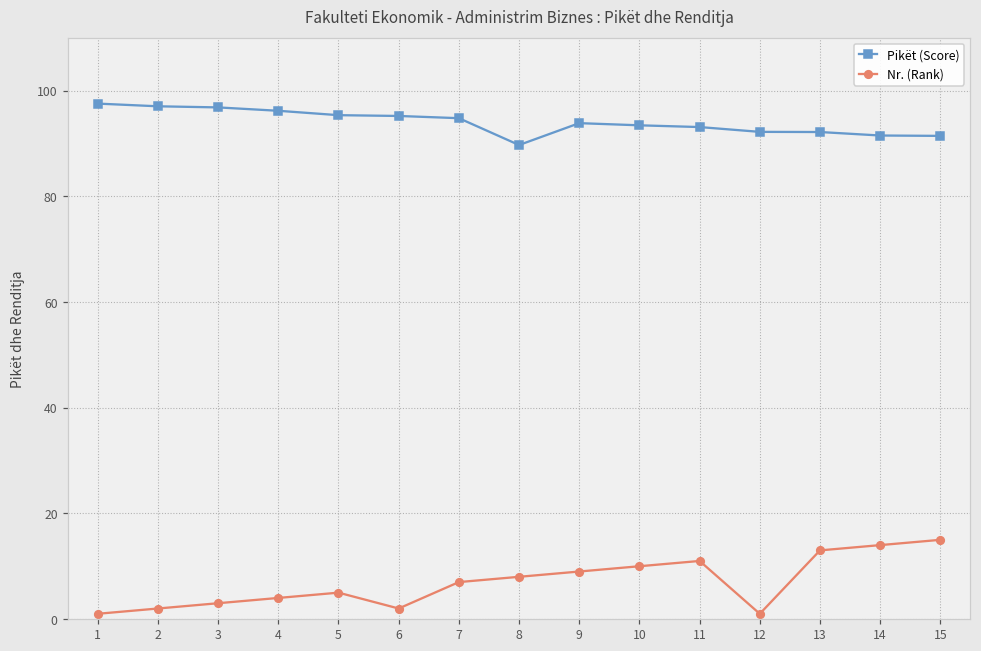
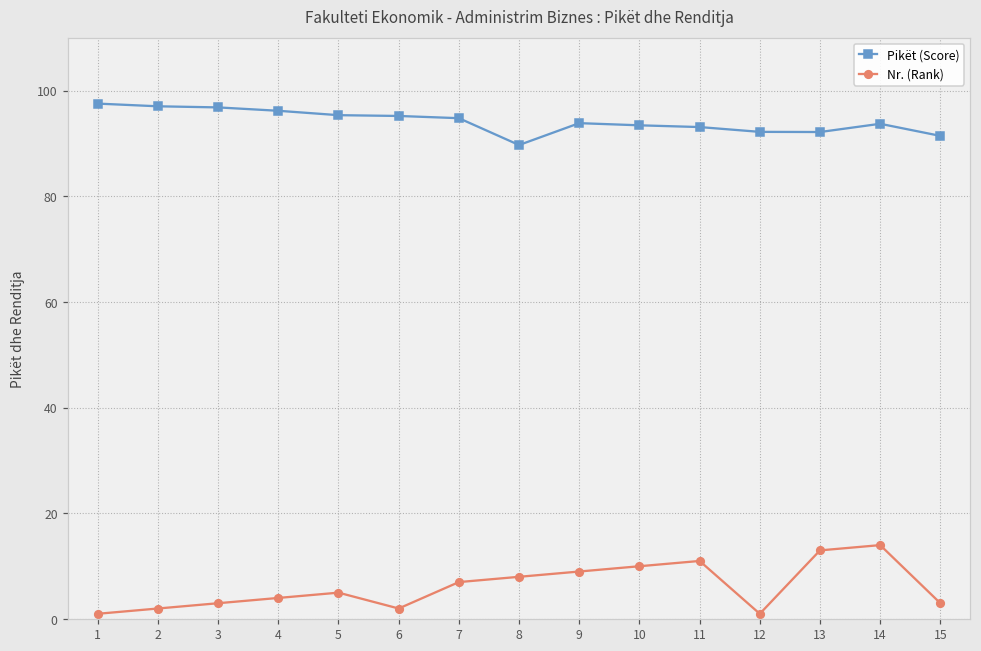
Pikët (Score), 14: 92 -> 94
Nr. (Rank), 15: 15 -> 3
